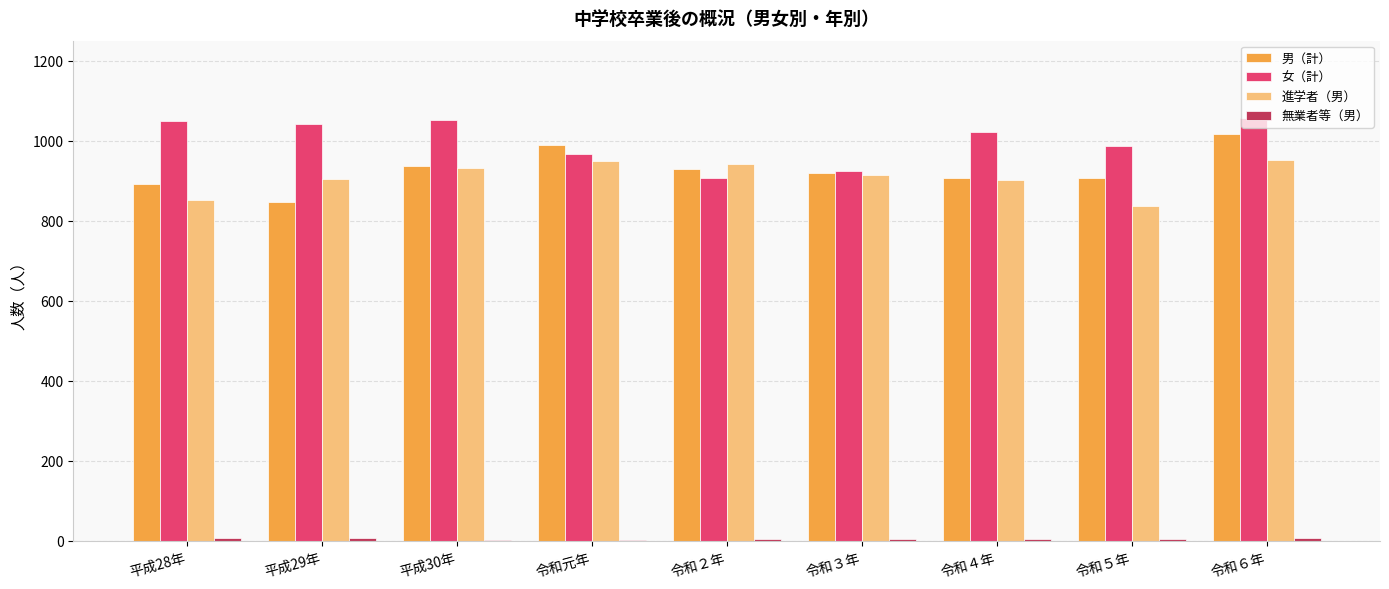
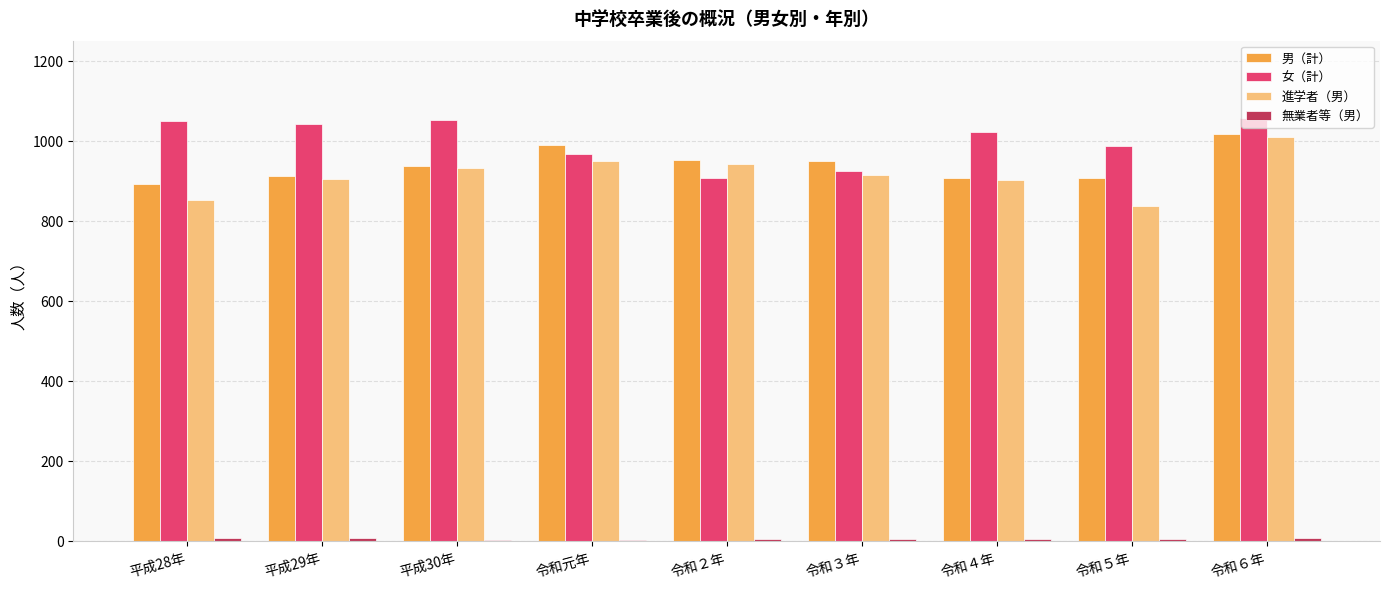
男（計）, 平成29年: 850 -> 910
男（計）, 令和２年: 930 -> 950
男（計）, 令和３年: 920 -> 950
進学者（男）, 令和６年: 950 -> 1010
